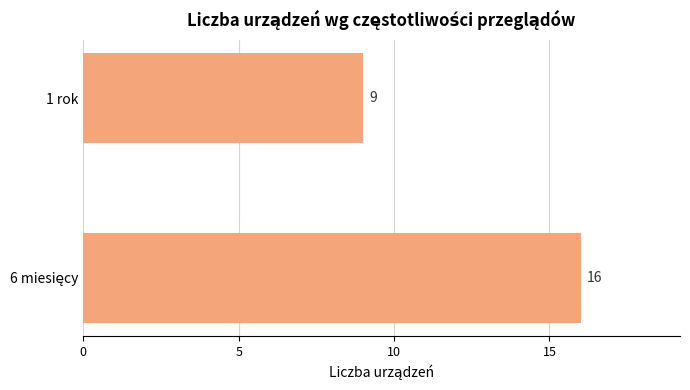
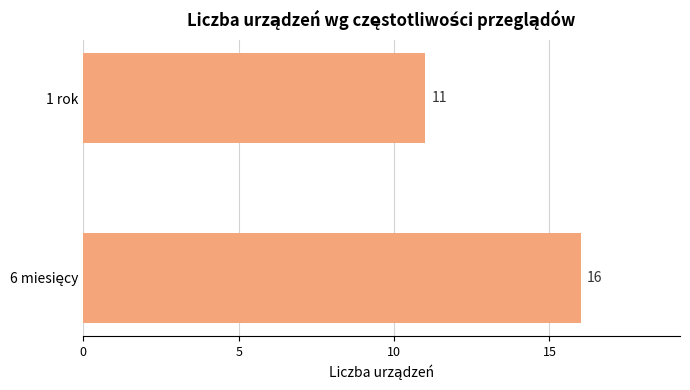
1 rok: 9 -> 11
